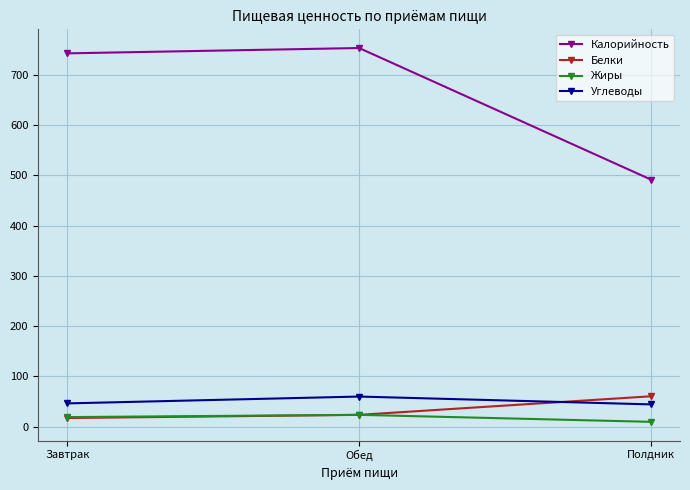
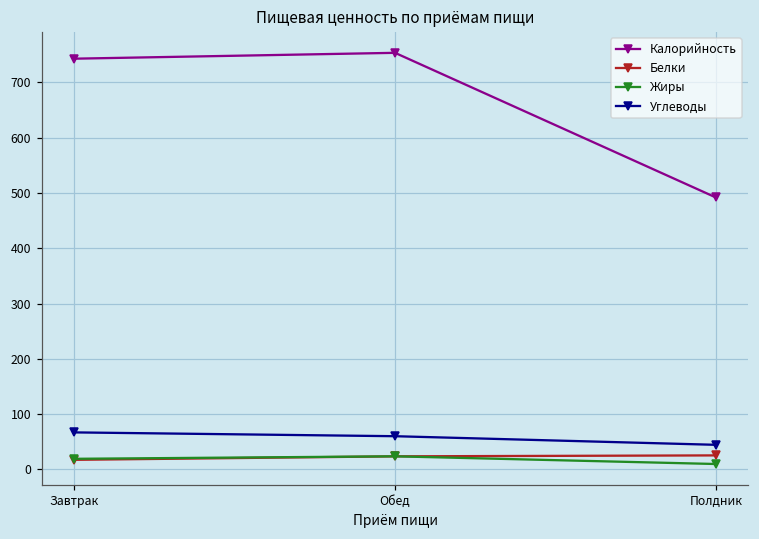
Углеводы, Завтрак: 50 -> 70
Белки, Полдник: 60 -> 30
